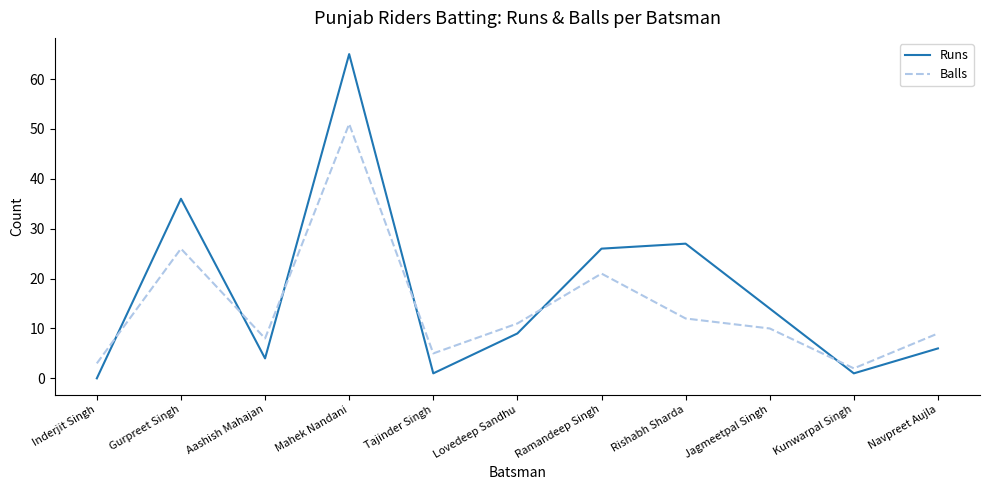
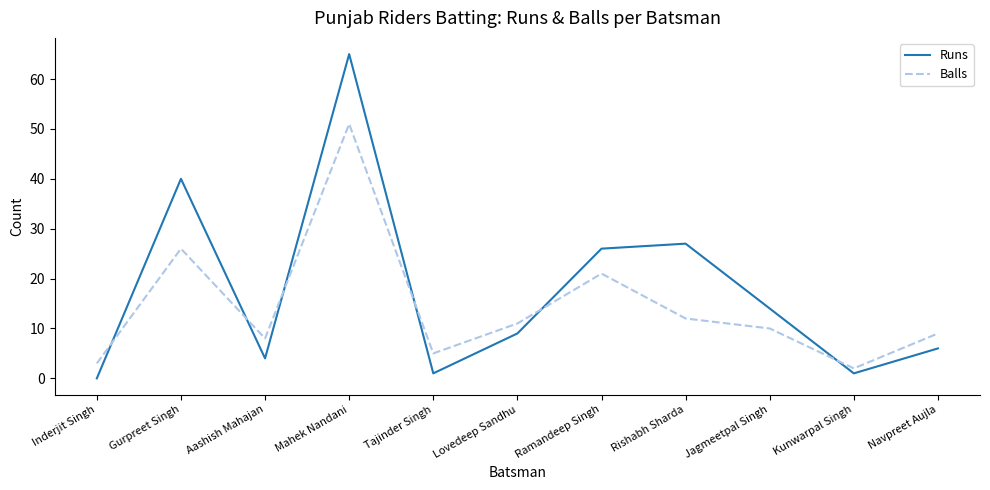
Runs, Gurpreet Singh: 36 -> 40
